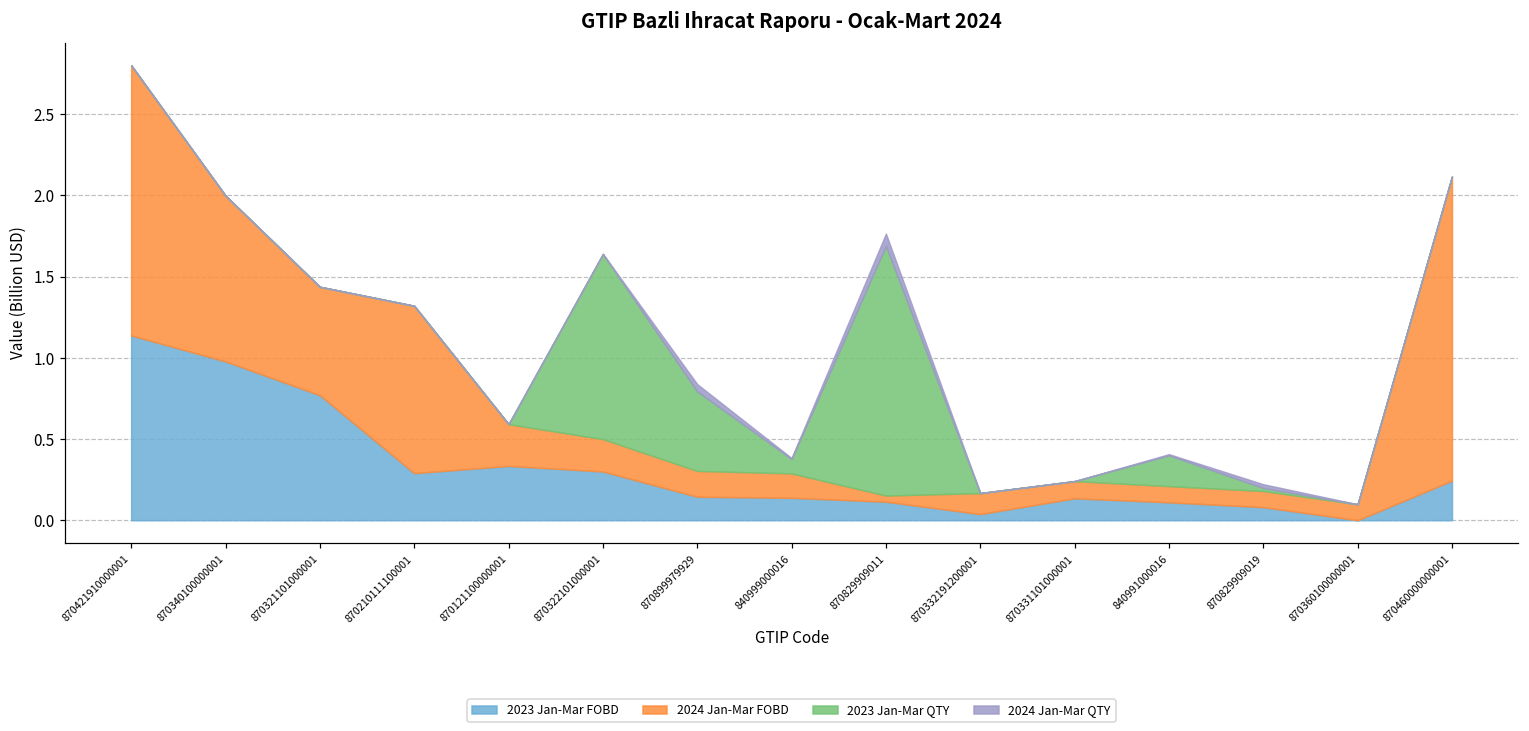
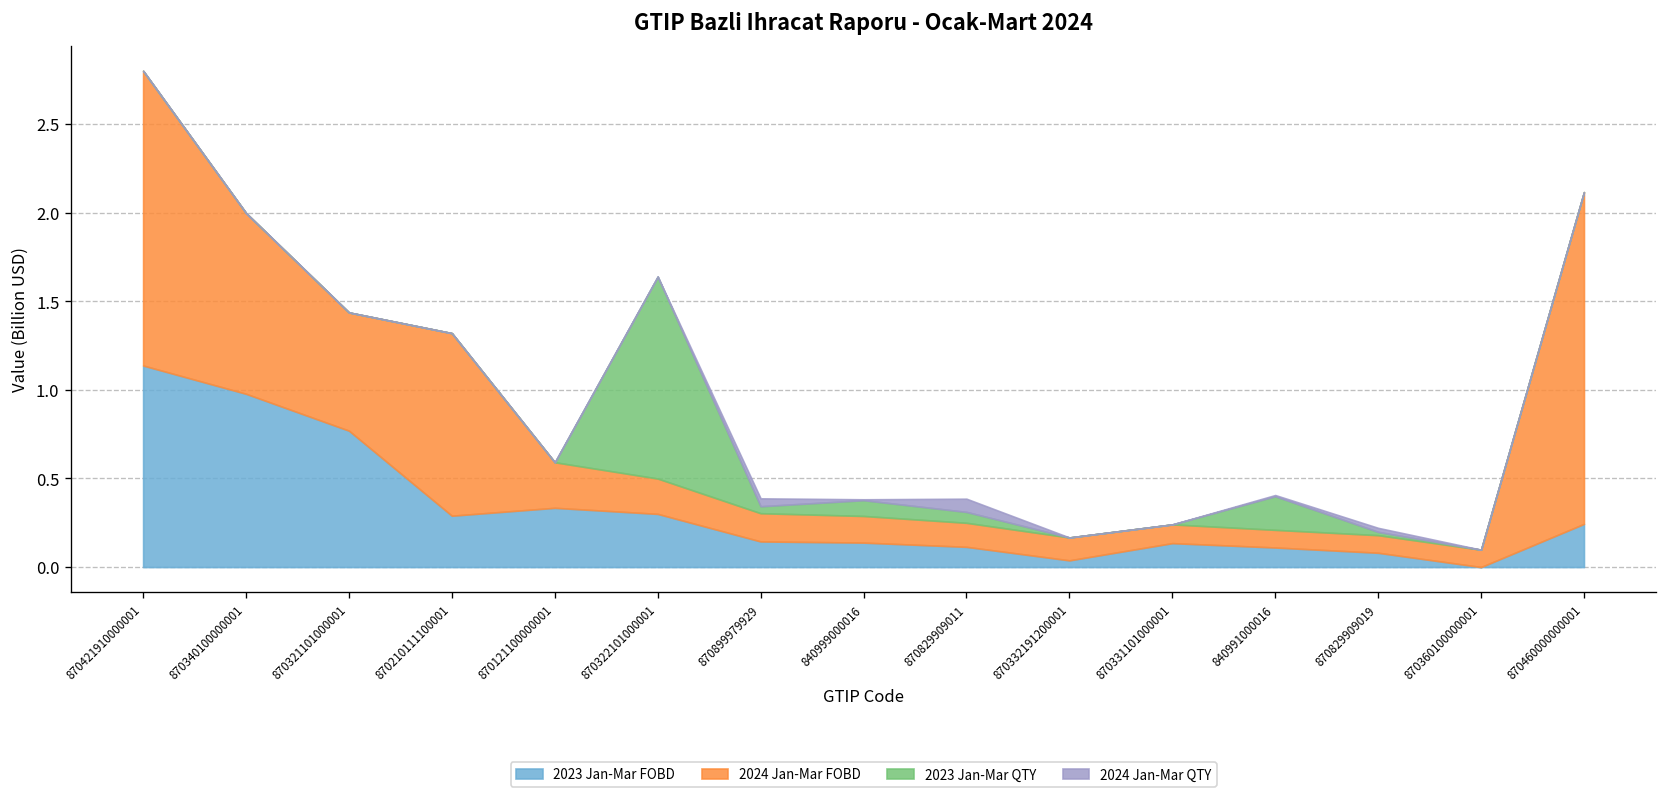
2023 Jan-Mar QTY, 870899979929: 0.49 -> 0.04
2024 Jan-Mar FOBD, 870829909011: 0.04 -> 0.14
2023 Jan-Mar QTY, 870829909011: 1.54 -> 0.06
